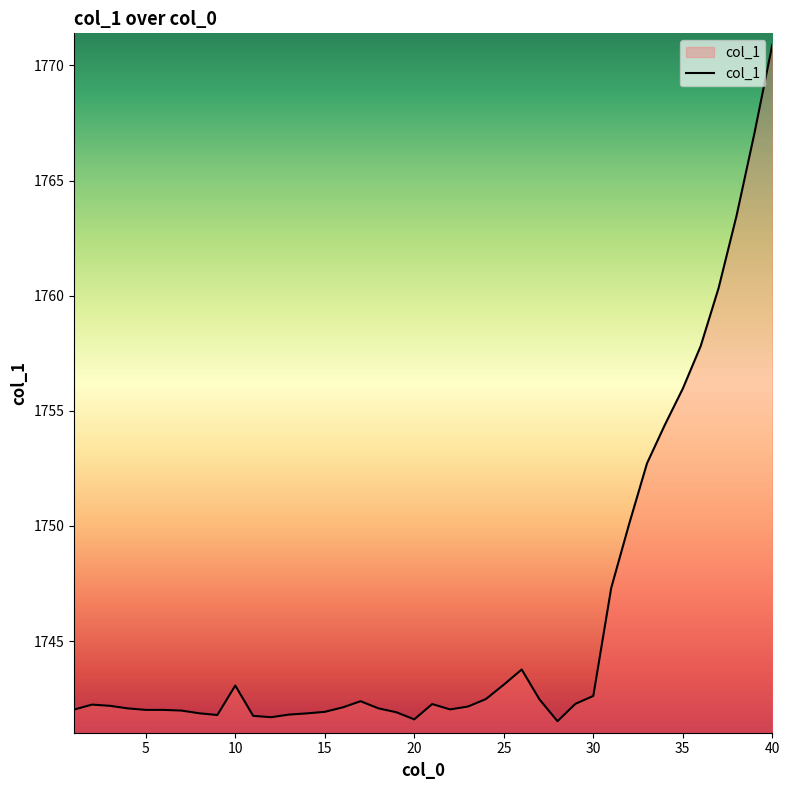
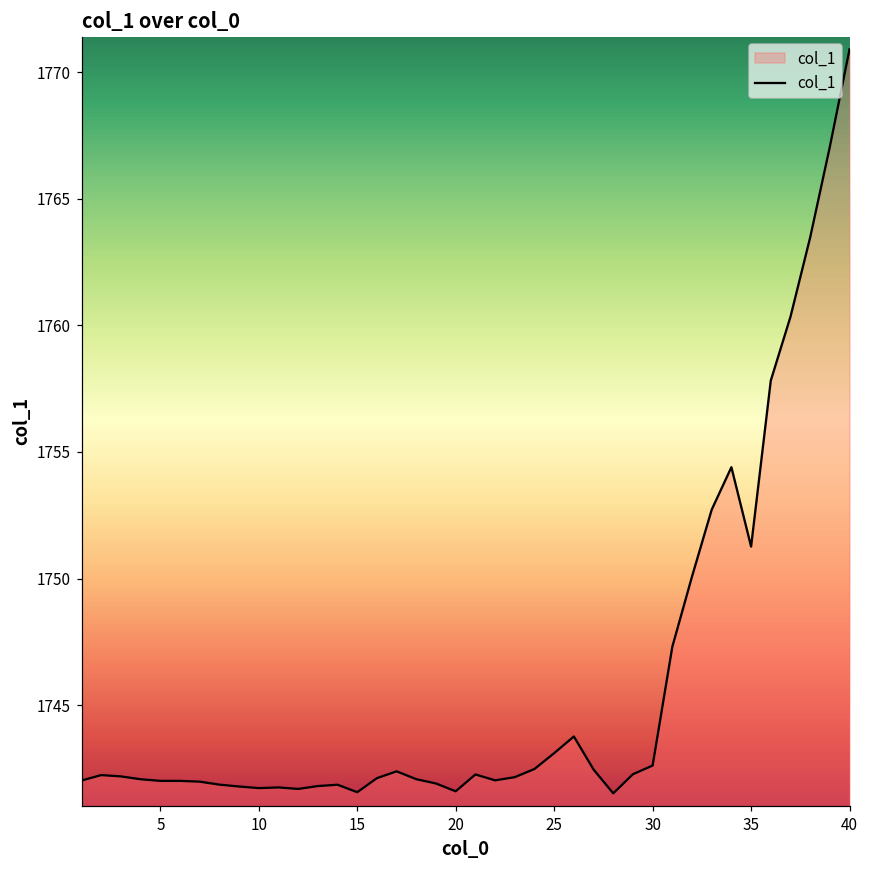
10: 1743.1 -> 1741.7
15: 1741.9 -> 1741.6
35: 1756.0 -> 1751.3
